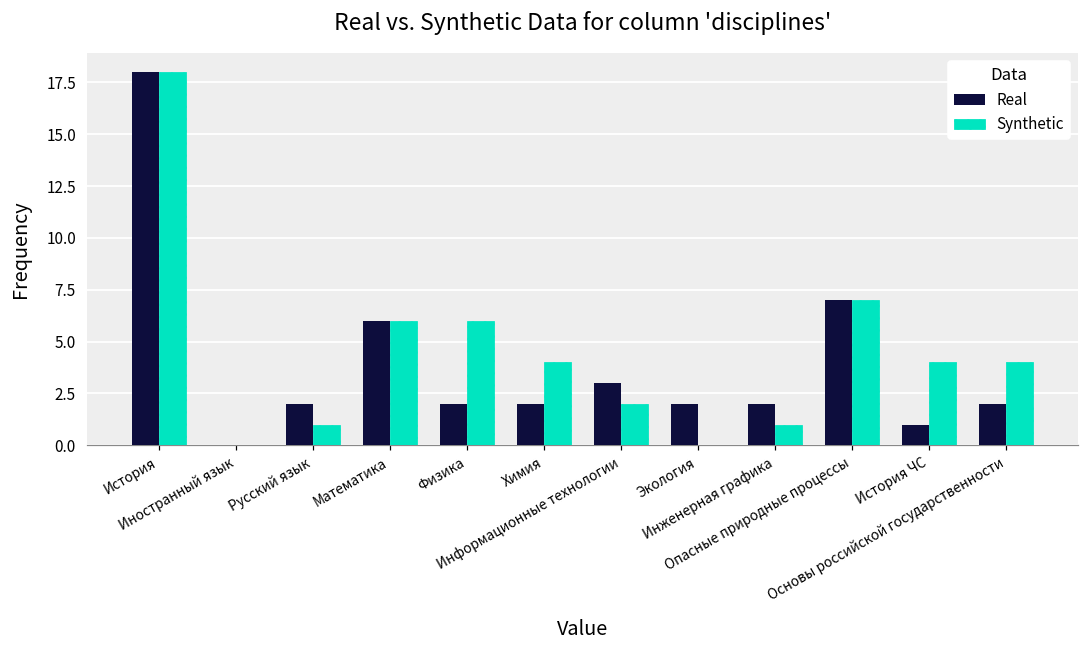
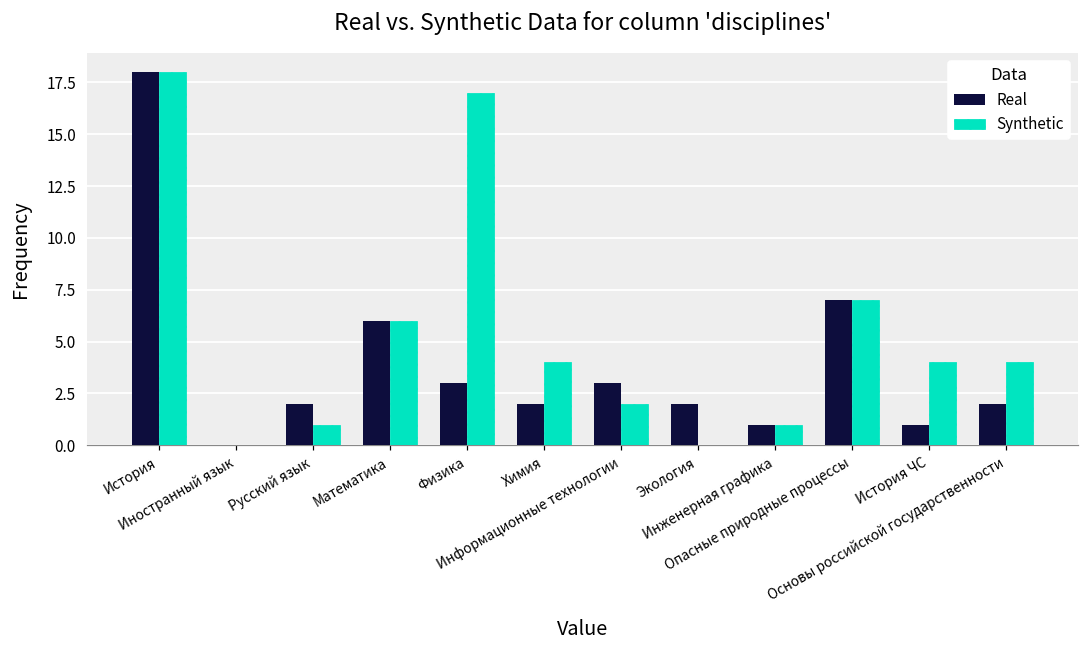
Real, Физика: 2 -> 3
Synthetic, Физика: 6 -> 17
Real, Инженерная графика: 2 -> 1
